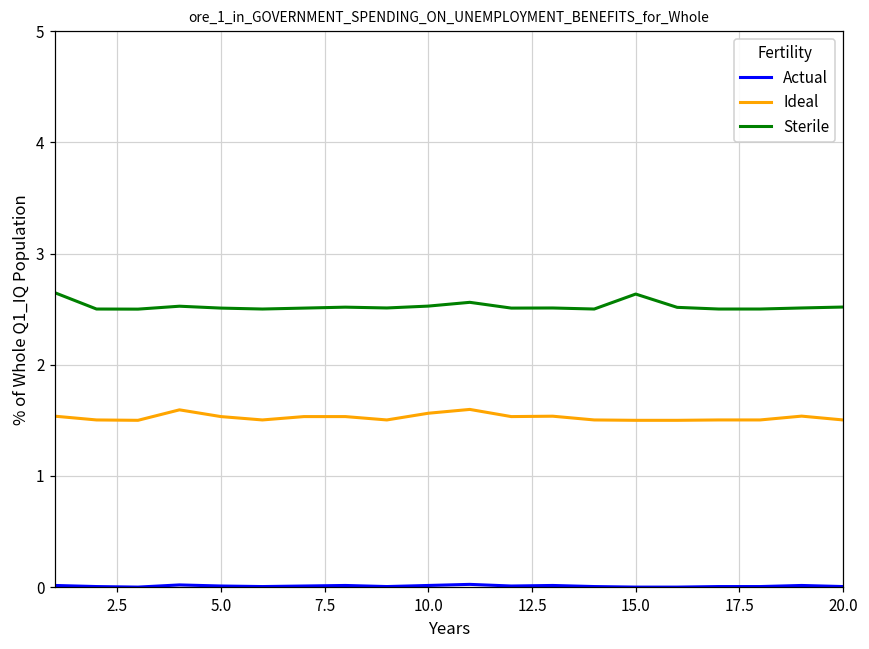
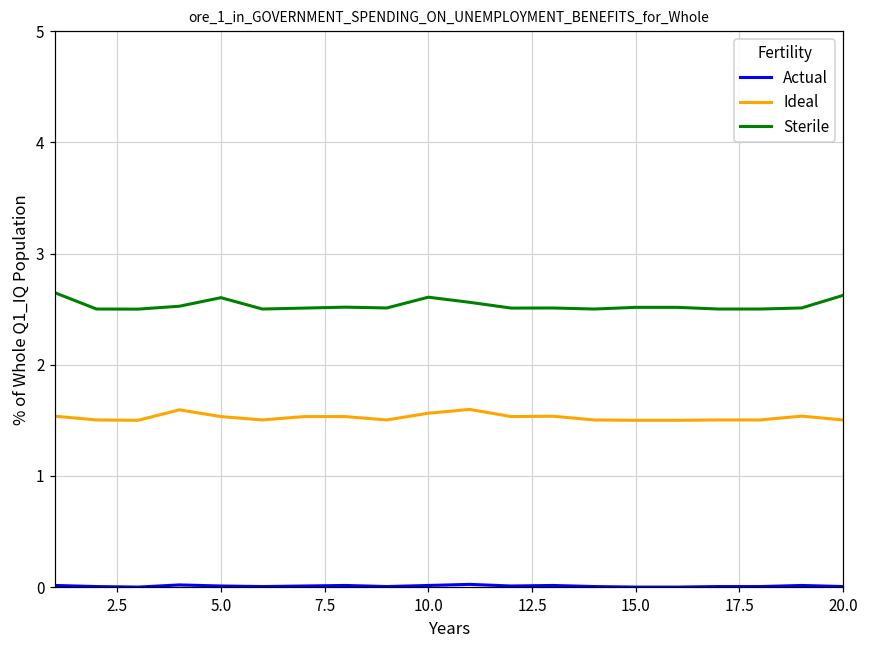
Sterile, 5.0: 2.51 -> 2.60
Sterile, 10.0: 2.53 -> 2.61
Sterile, 15.0: 2.64 -> 2.52
Sterile, 20.0: 2.52 -> 2.62
